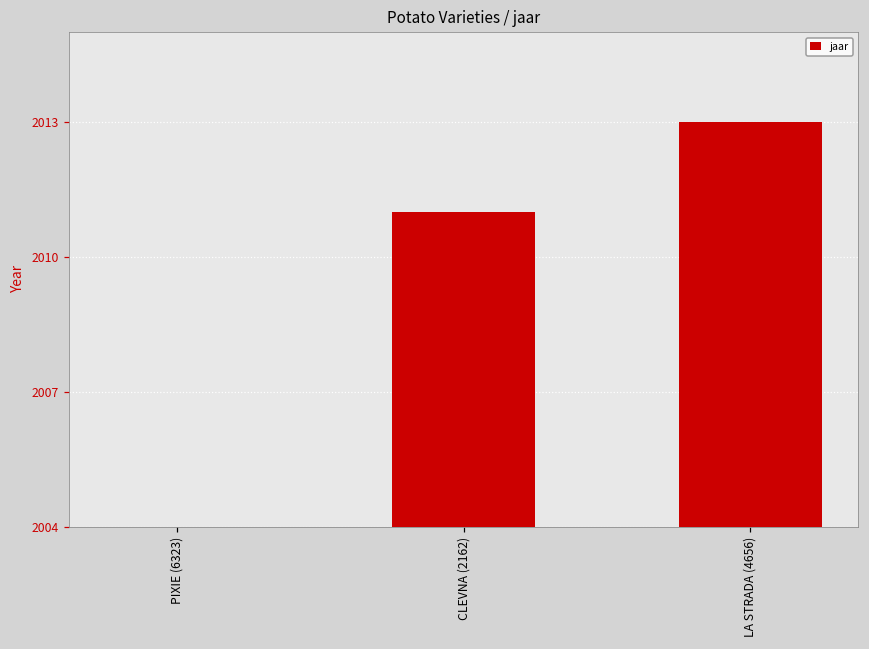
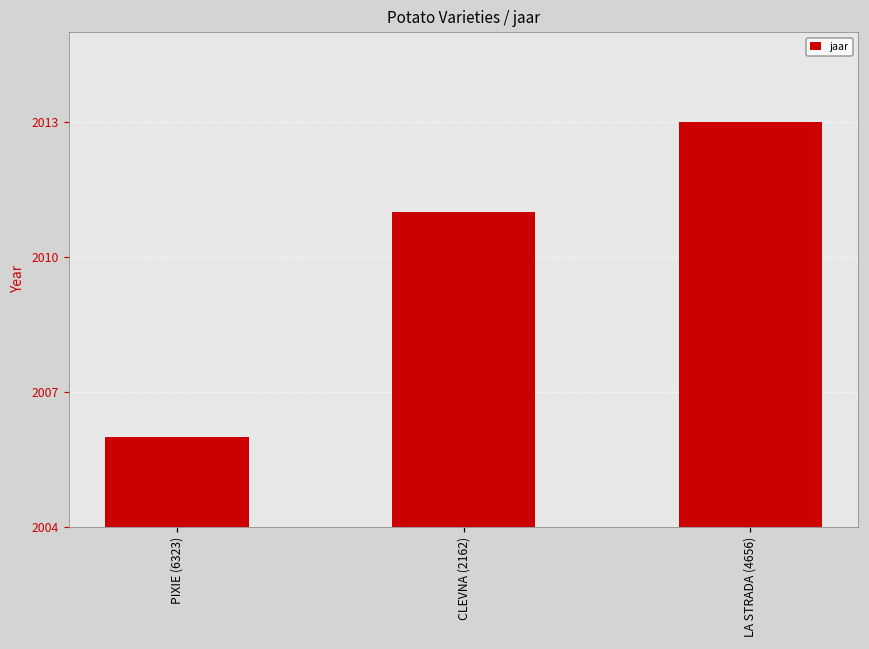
PIXIE (6323): 2004 -> 2006
